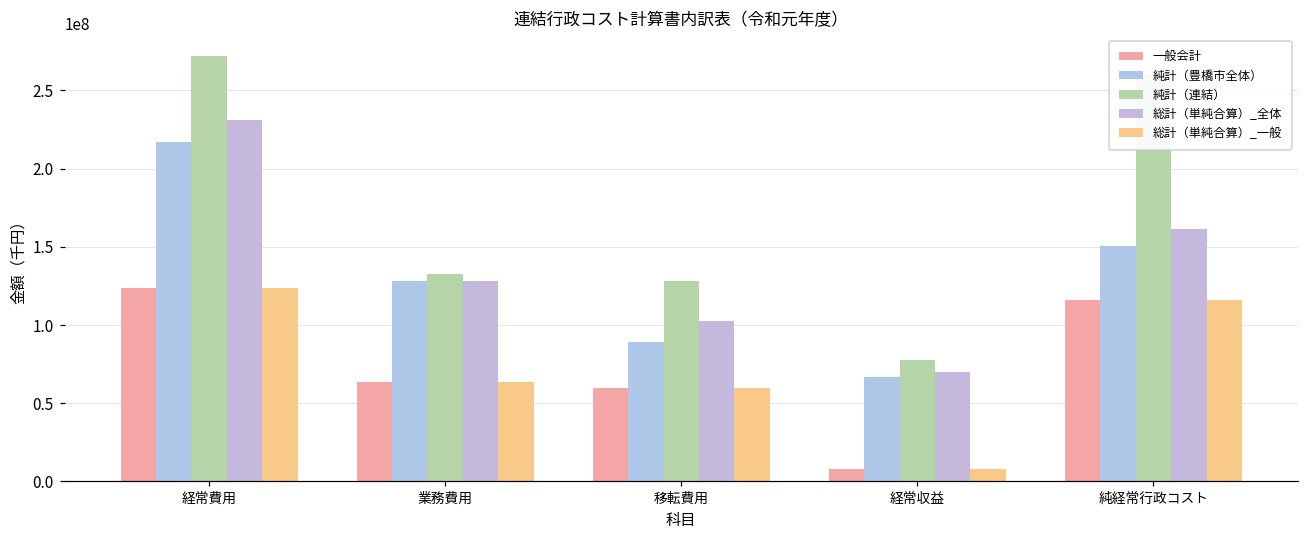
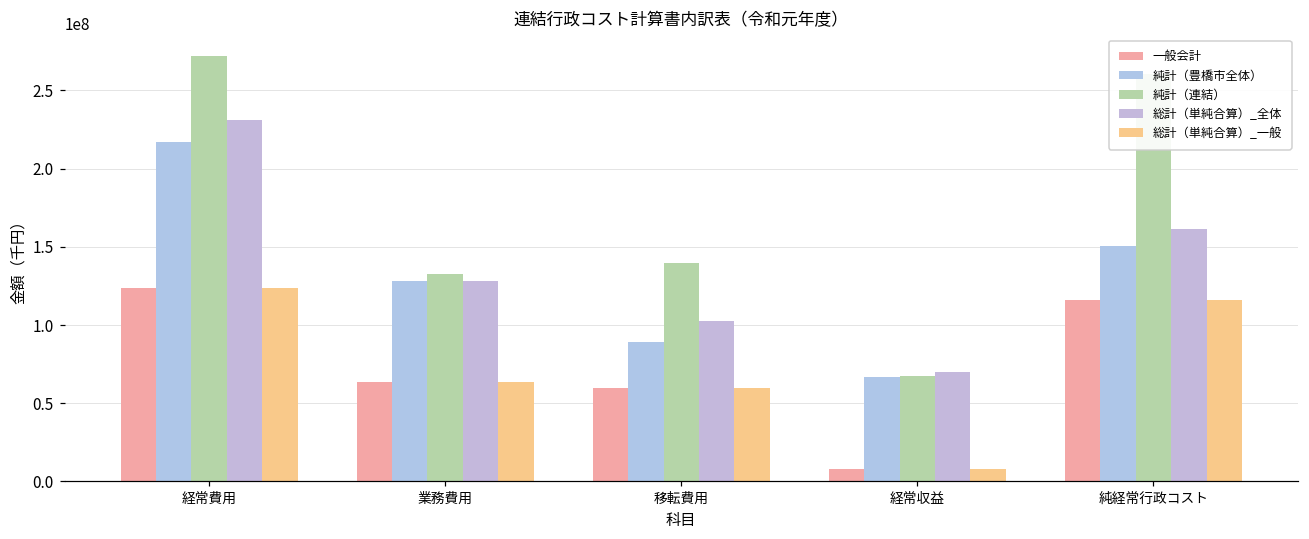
純計（連結）, 移転費用: 128000000 -> 139000000
純計（連結）, 経常収益: 77000000 -> 68000000
